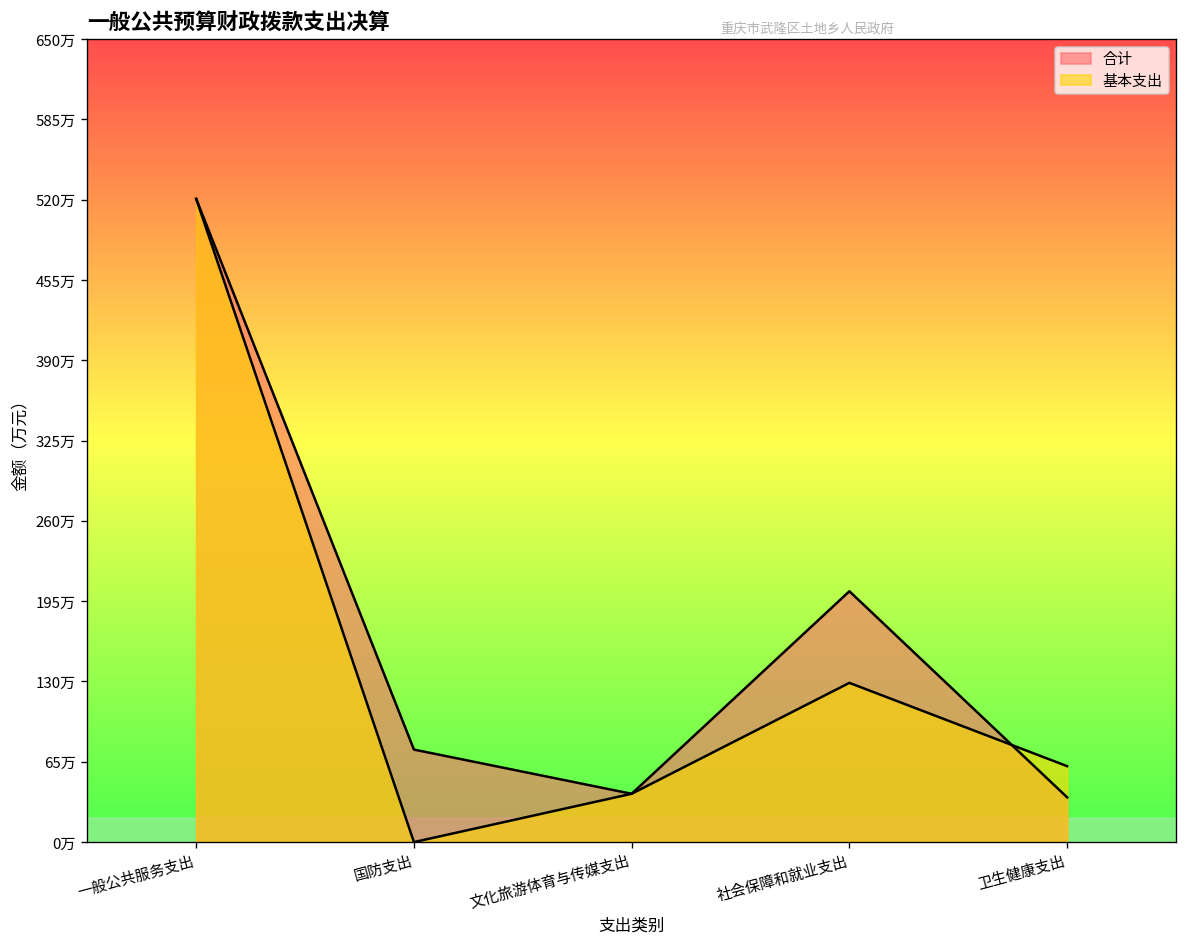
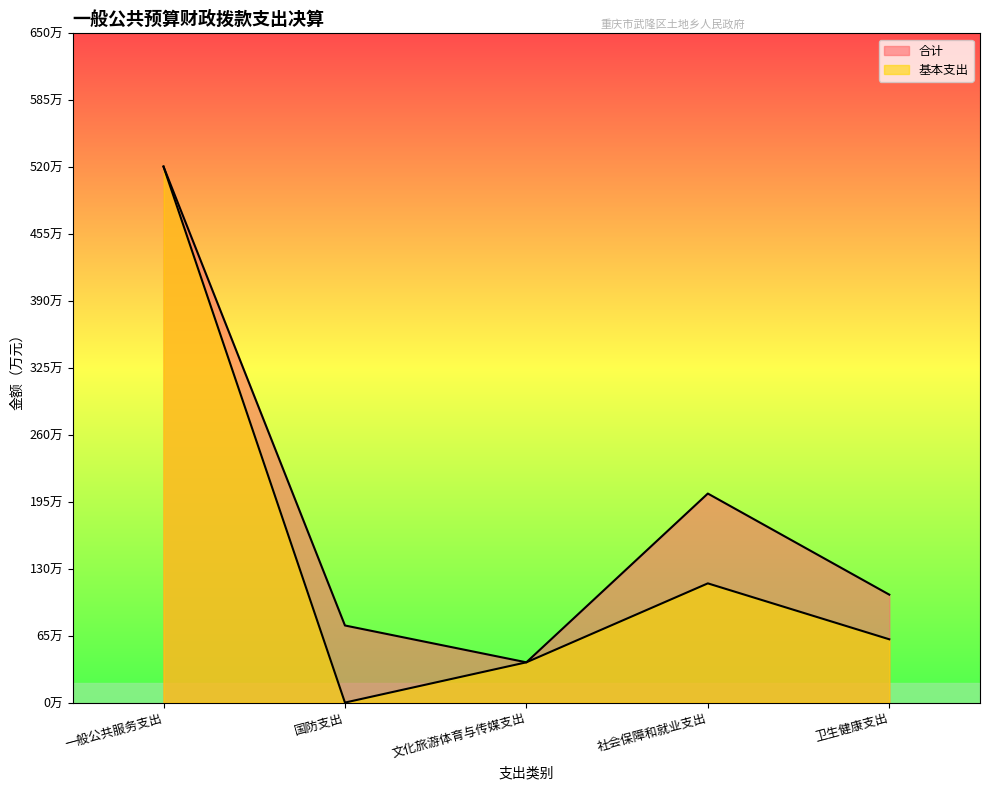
基本支出, 社会保障和就业支出: 129万 -> 116万
合计, 卫生健康支出: 36万 -> 105万
